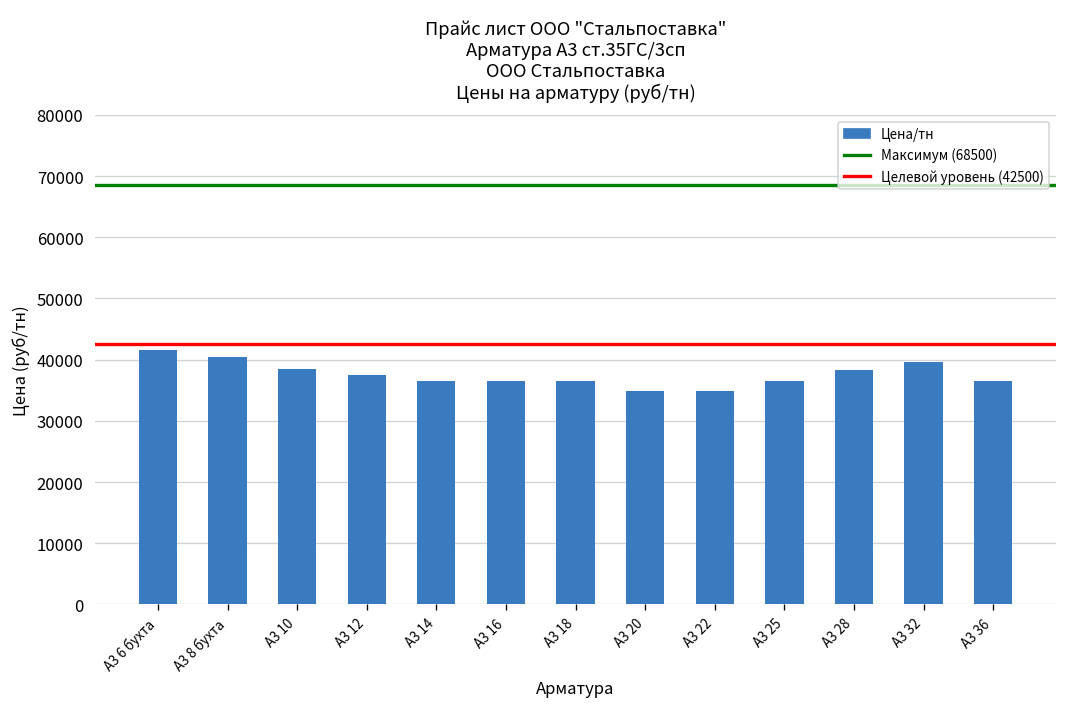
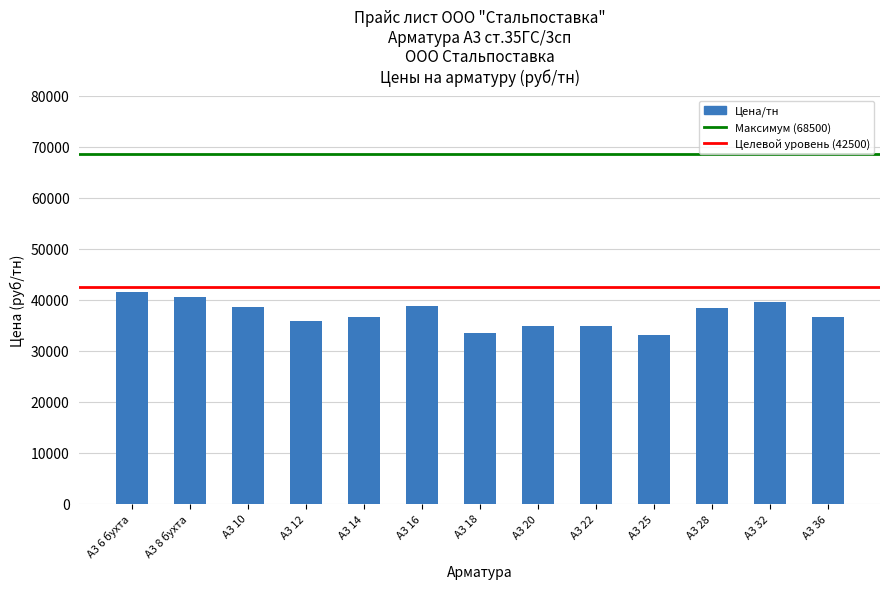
А3 12: 38000 -> 36000
А3 16: 37000 -> 39000
А3 18: 37000 -> 33000
А3 25: 37000 -> 33000
